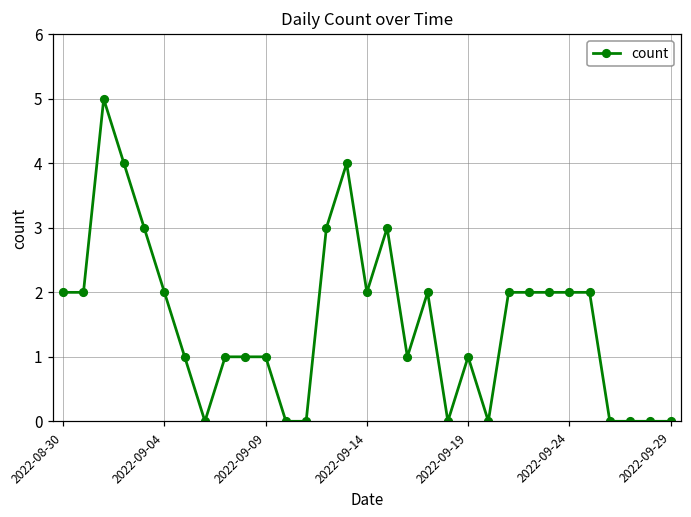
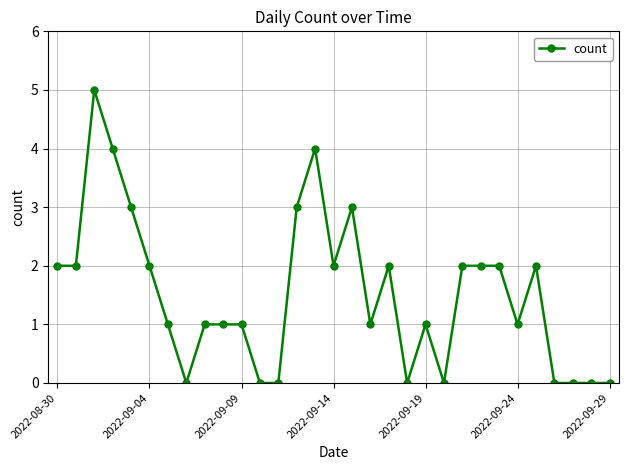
2022-09-24: 2 -> 1
